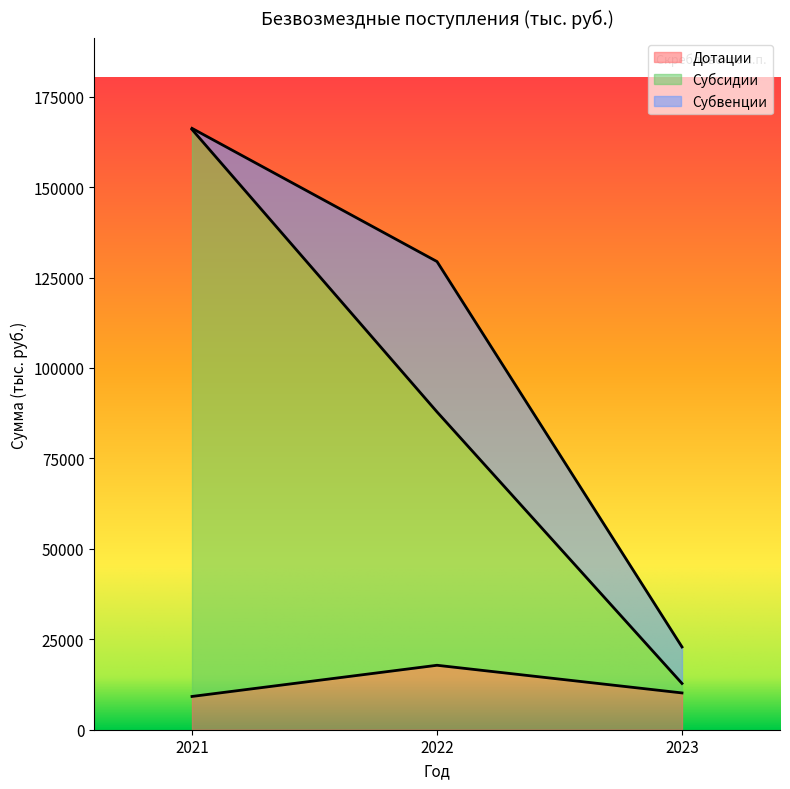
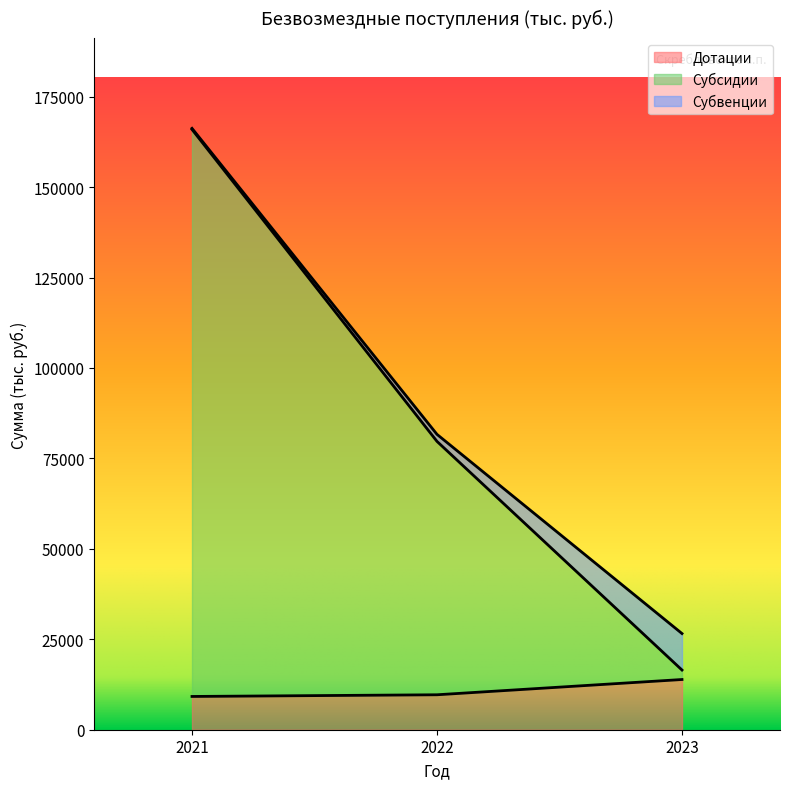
Дотации, 2022: 18000 -> 10000
Субвенции, 2022: 42000 -> 2000
Дотации, 2023: 10000 -> 14000
